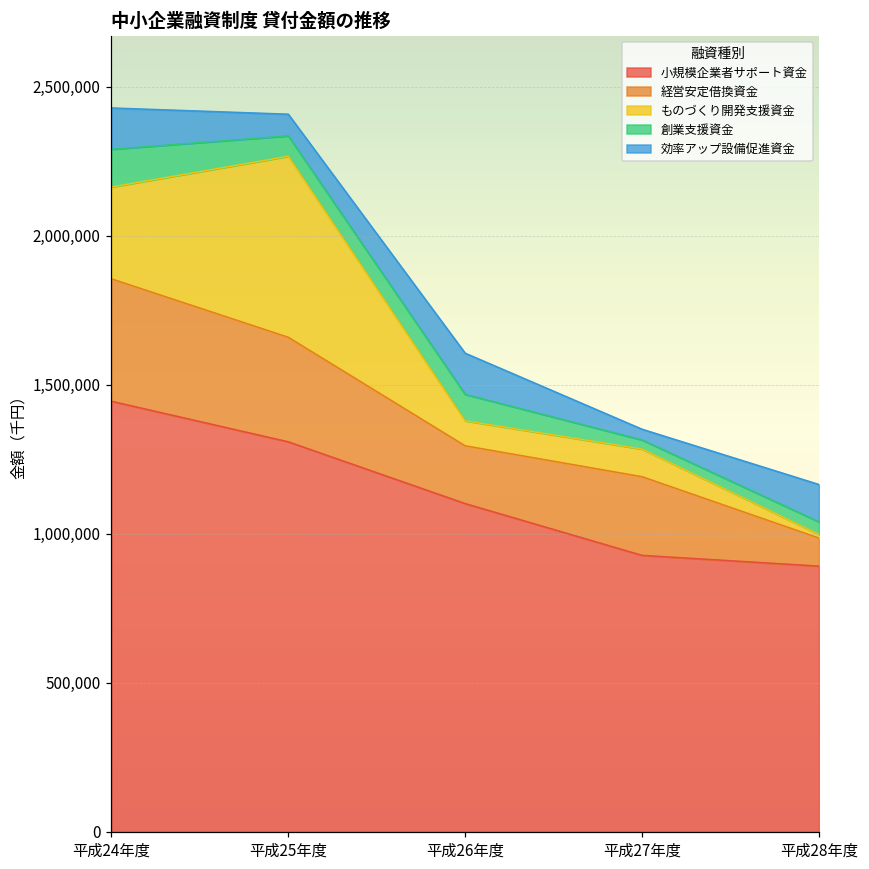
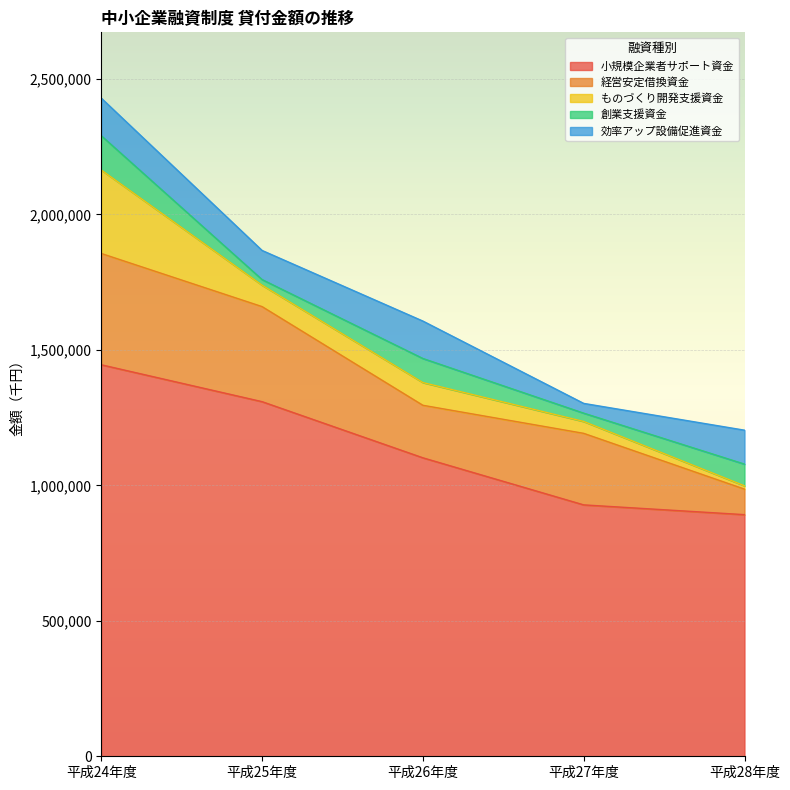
ものづくり開発支援資金, 平成25年度: 610,000 -> 80,000
創業支援資金, 平成25年度: 70,000 -> 20,000
効率アップ設備促進資金, 平成25年度: 70,000 -> 110,000
ものづくり開発支援資金, 平成27年度: 90,000 -> 40,000
創業支援資金, 平成28年度: 40,000 -> 80,000
